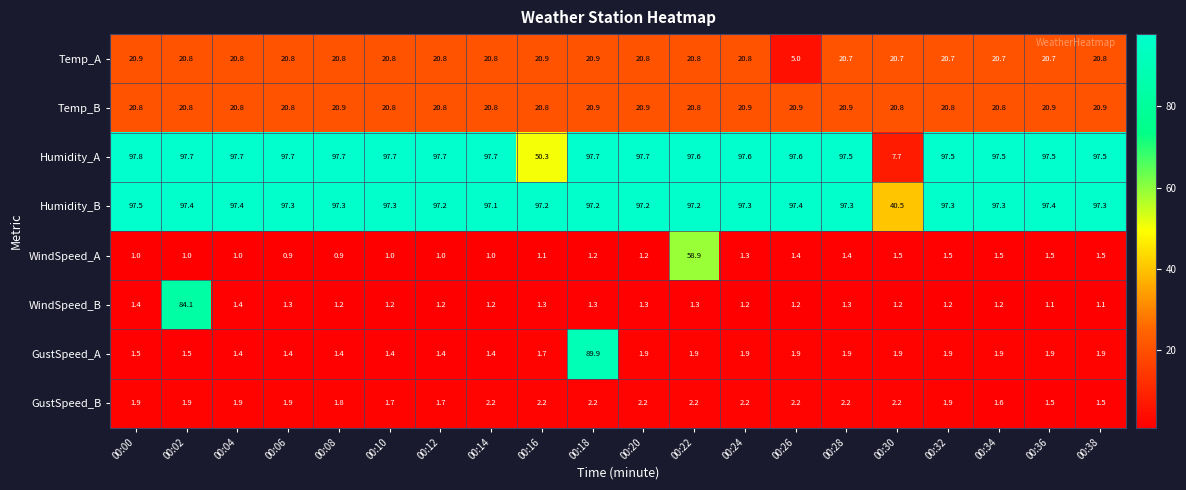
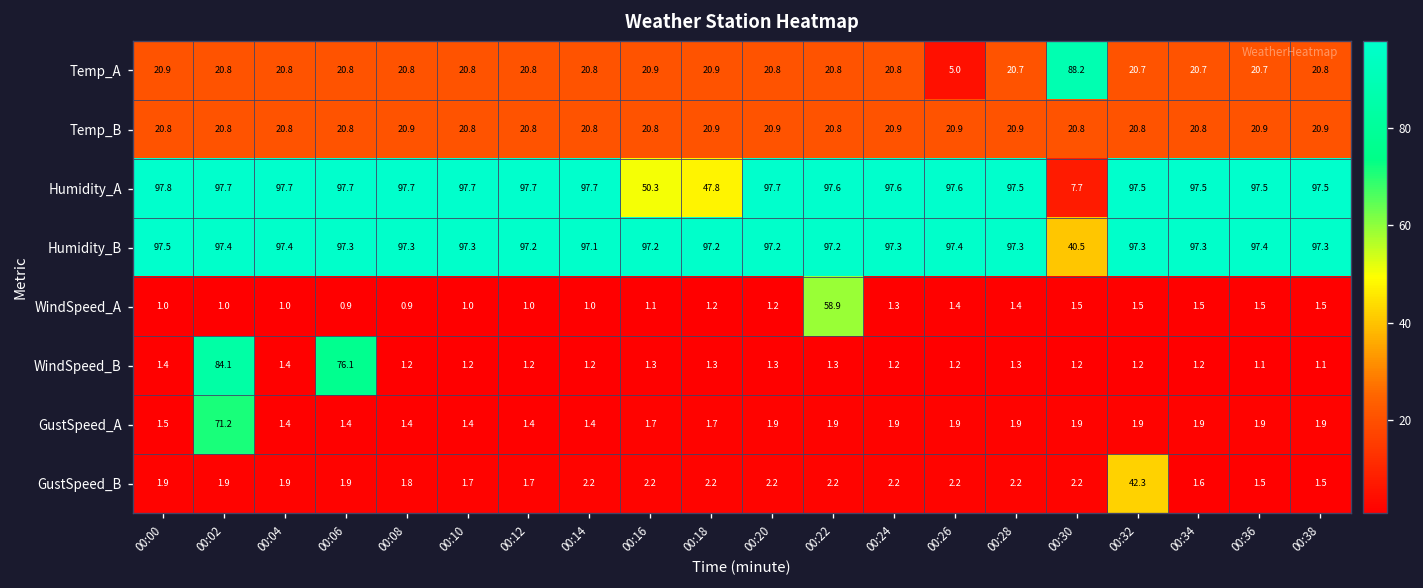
Temp_A, 00:30: 20.7 -> 88.2
Humidity_A, 00:18: 97.7 -> 47.8
WindSpeed_B, 00:06: 1.3 -> 76.1
GustSpeed_A, 00:02: 1.5 -> 71.2
GustSpeed_A, 00:18: 89.9 -> 1.7
GustSpeed_B, 00:32: 1.9 -> 42.3
